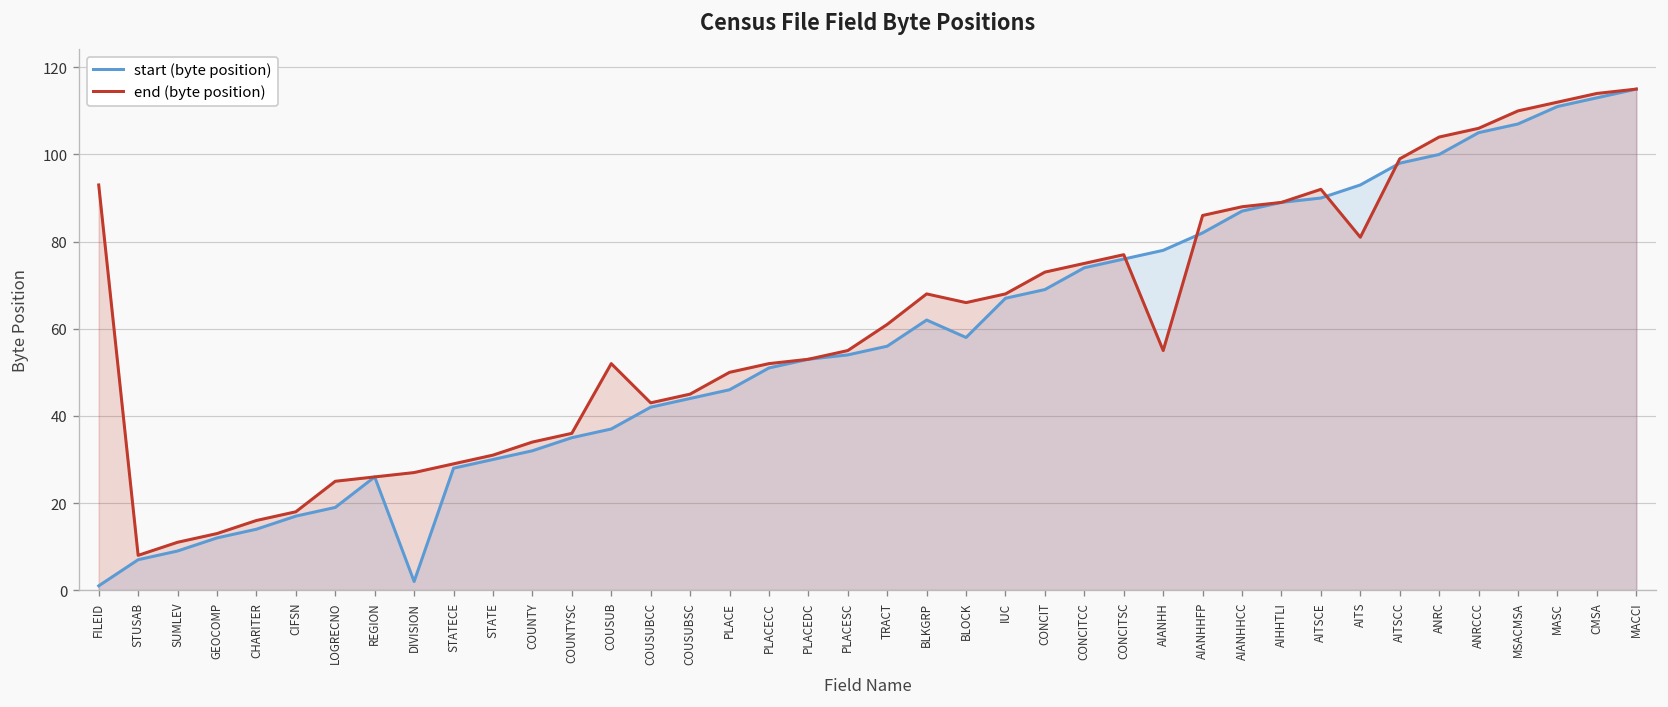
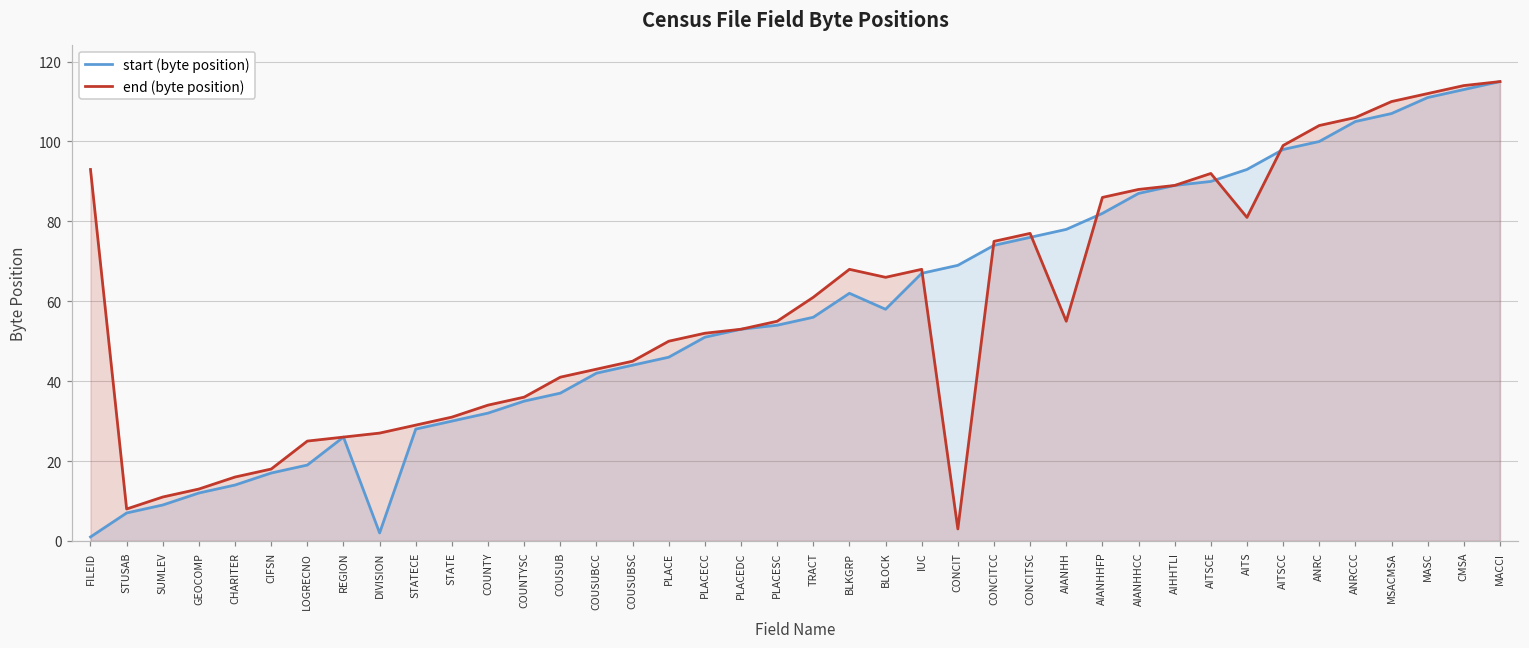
end (byte position), COUSUB: 52 -> 41
end (byte position), CONCIT: 73 -> 3
